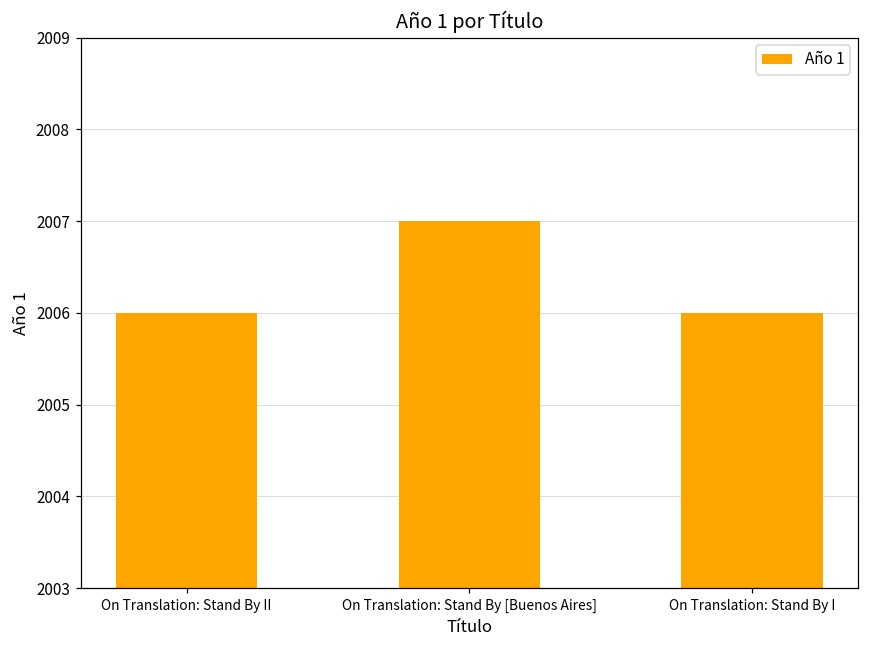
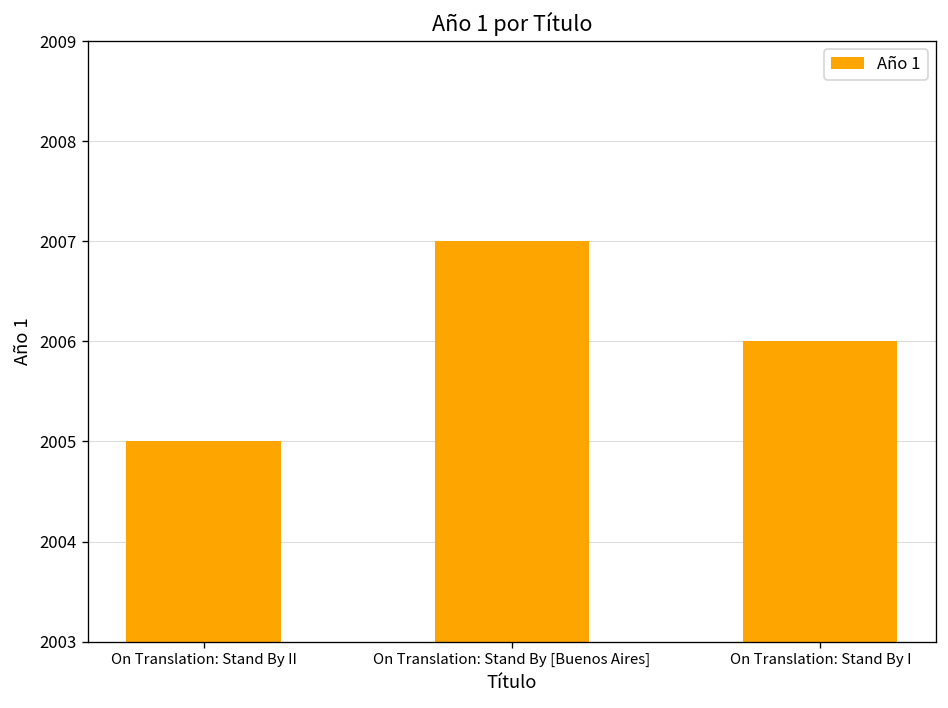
On Translation: Stand By II: 2006 -> 2005
